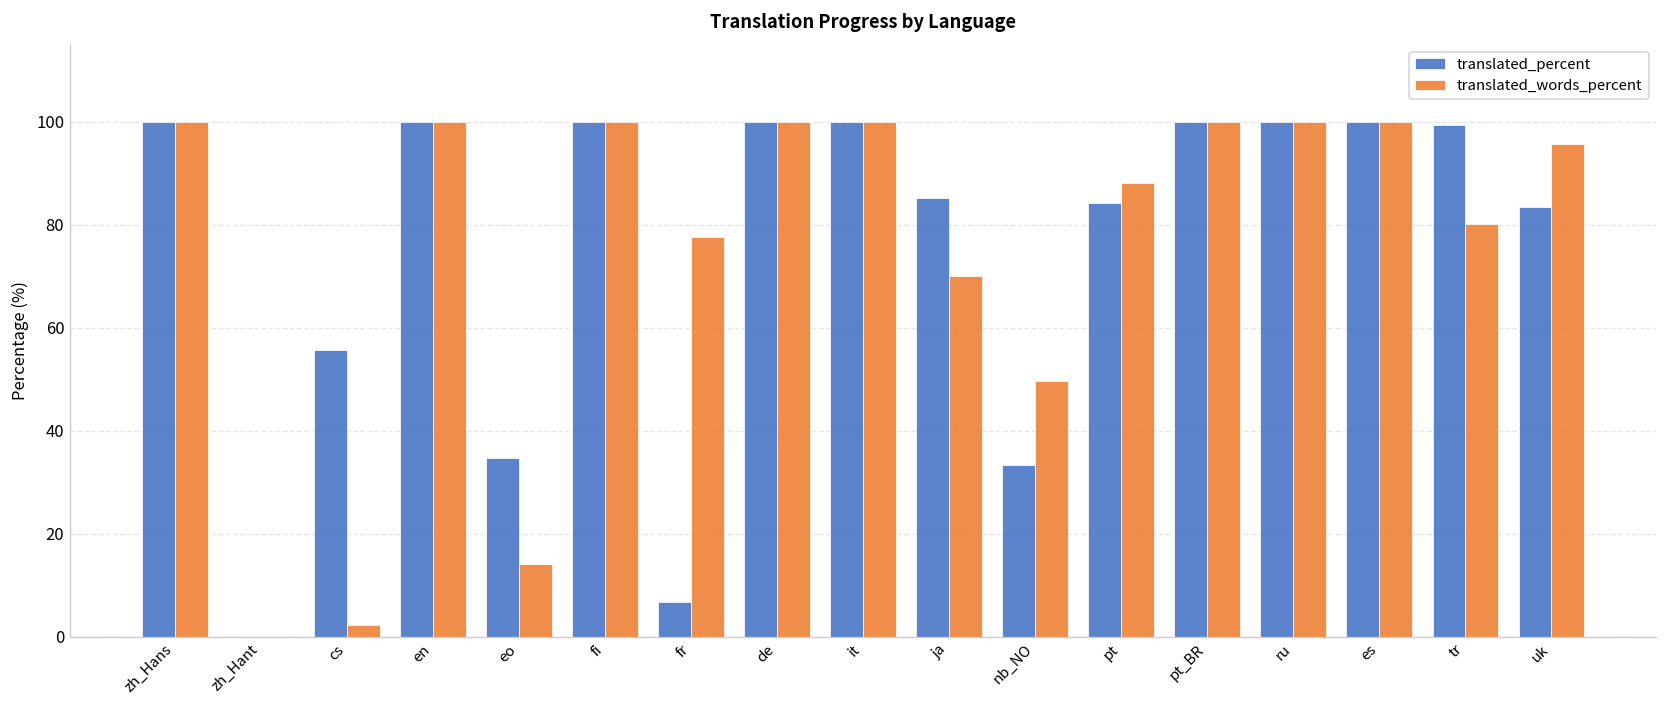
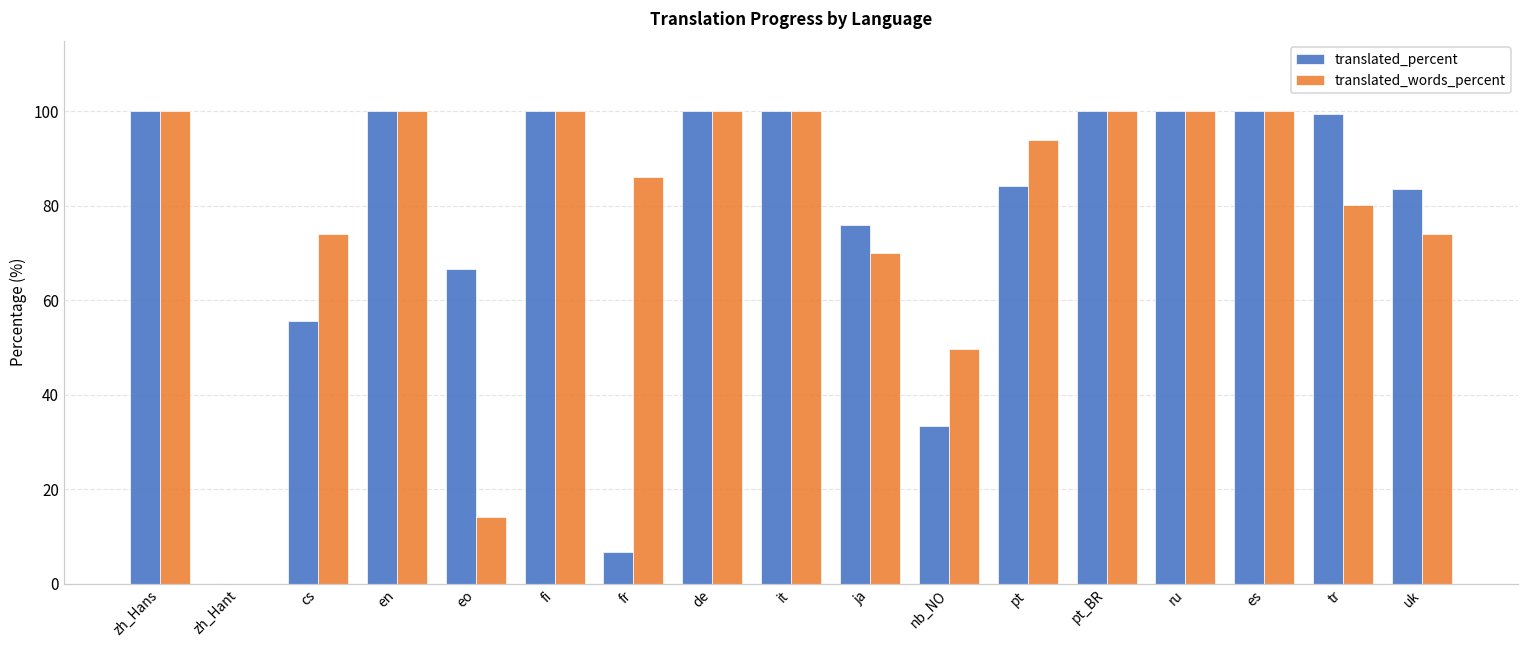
translated_words_percent, cs: 2 -> 74
translated_percent, eo: 35 -> 67
translated_words_percent, fr: 78 -> 86
translated_percent, ja: 85 -> 76
translated_words_percent, pt: 88 -> 94
translated_words_percent, uk: 96 -> 74
